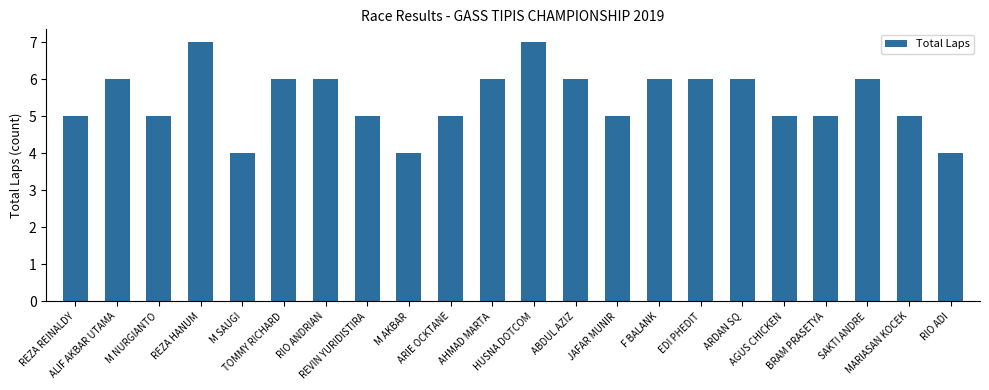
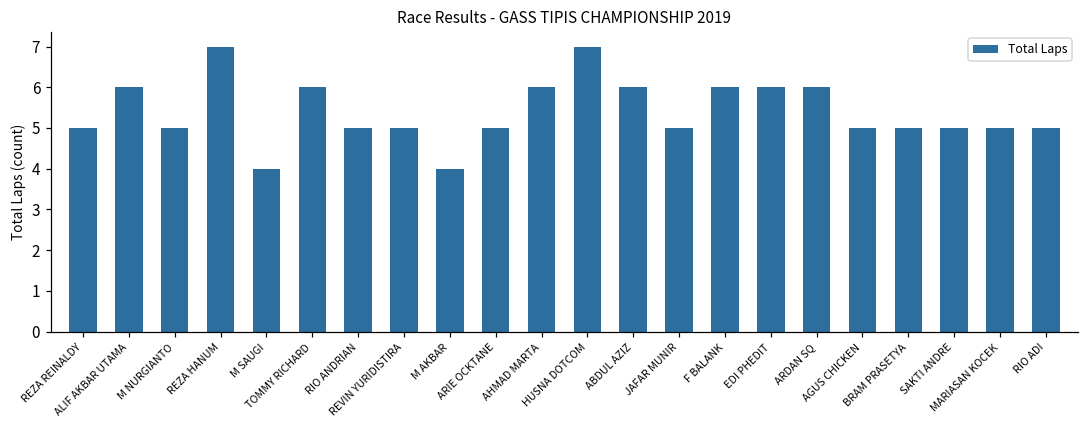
RIO ANDRIAN: 6 -> 5
SAKTI ANDRE: 6 -> 5
RIO ADI: 4 -> 5
